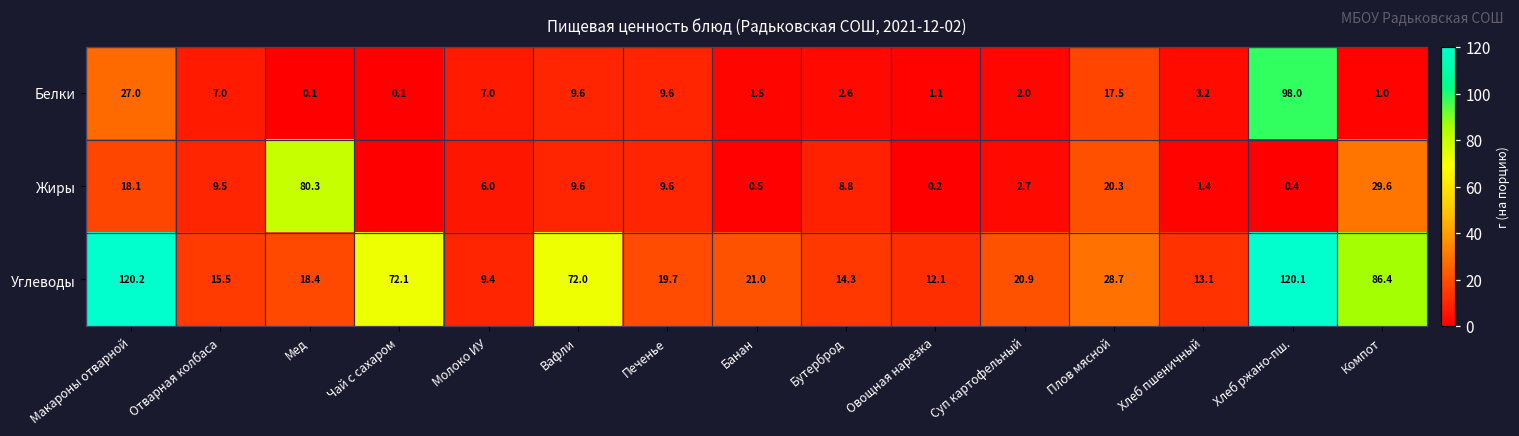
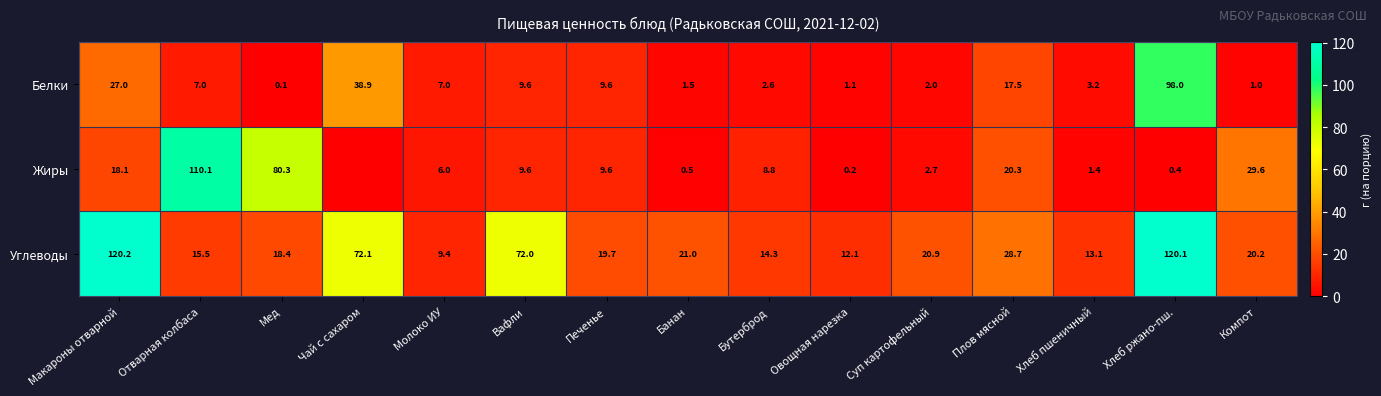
Белки, Чай с сахаром: 0.1 -> 38.9
Жиры, Отварная колбаса: 9.5 -> 110.1
Углеводы, Компот: 86.4 -> 20.2
